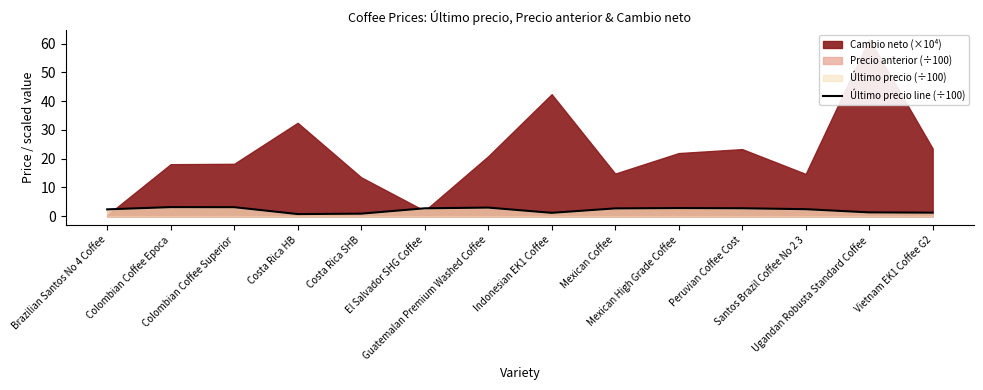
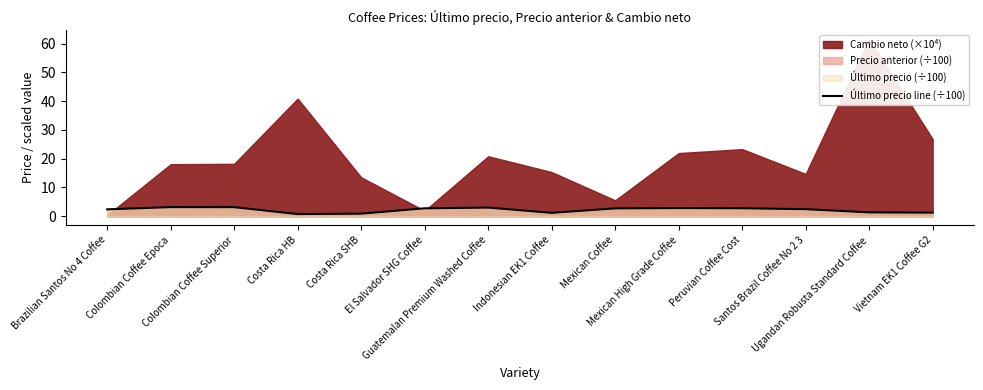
Cambio neto (×10⁴), Costa Rica HB: 32 -> 41
Cambio neto (×10⁴), Indonesian EK1 Coffee: 42 -> 15
Cambio neto (×10⁴), Mexican Coffee: 15 -> 6
Cambio neto (×10⁴), Vietnam EK1 Coffee G2: 24 -> 27
